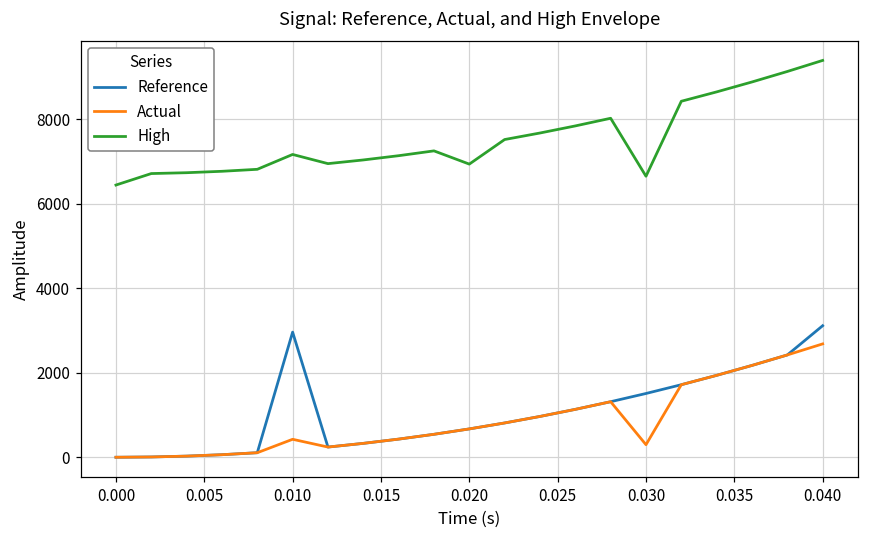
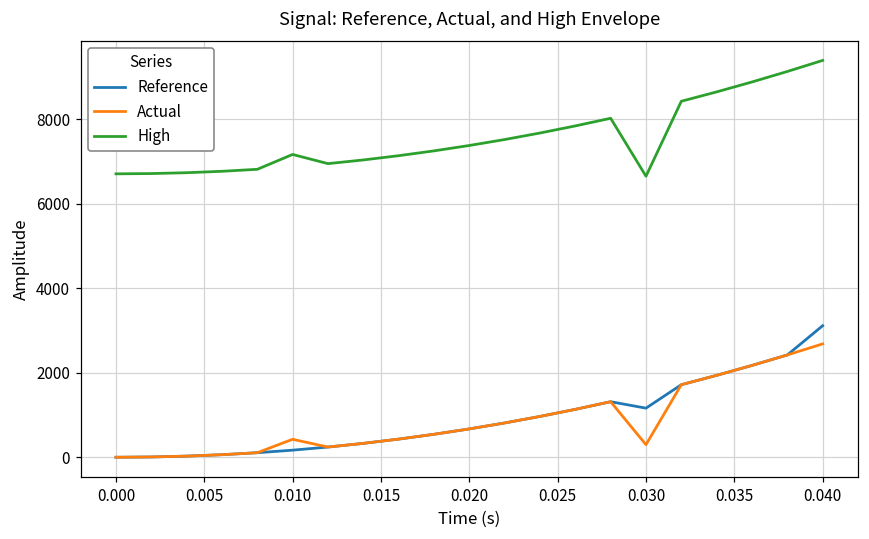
High, 0.000: 6400 -> 6700
Reference, 0.010: 3000 -> 200
High, 0.020: 6900 -> 7400
Reference, 0.030: 1500 -> 1200
